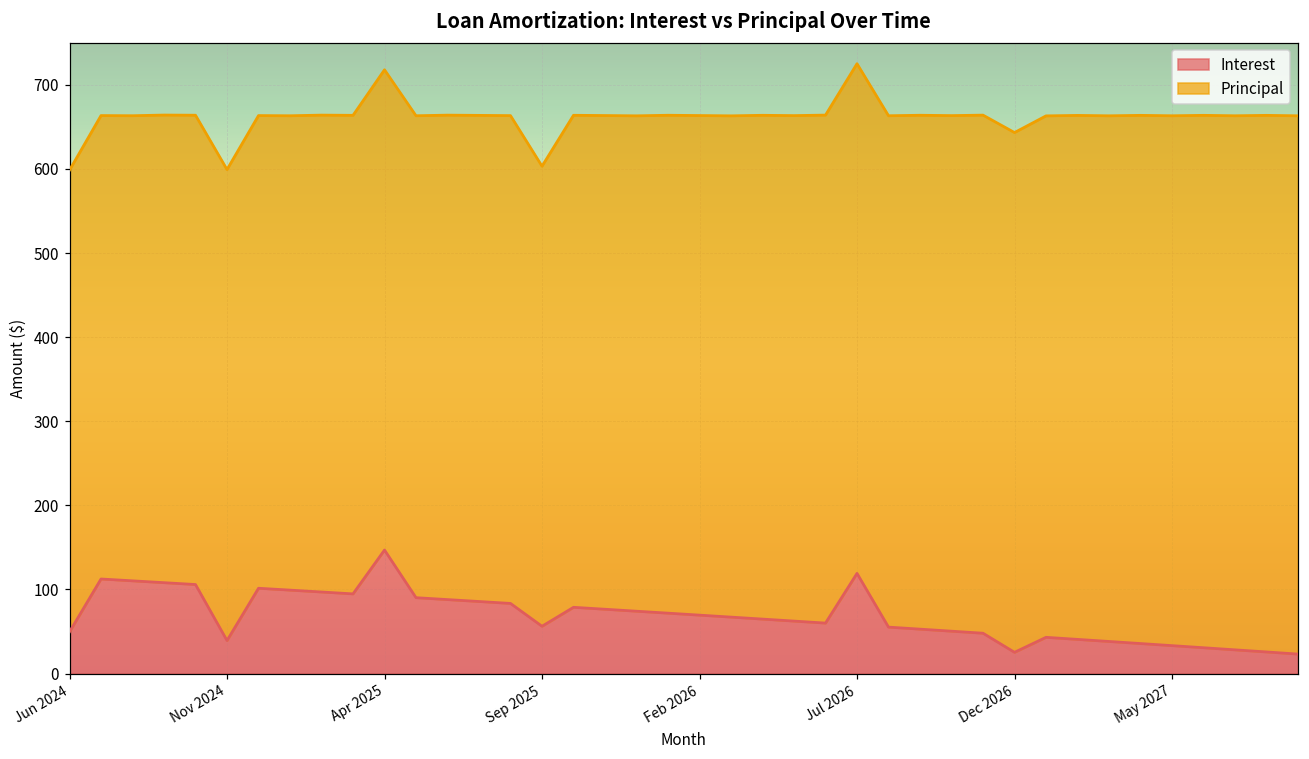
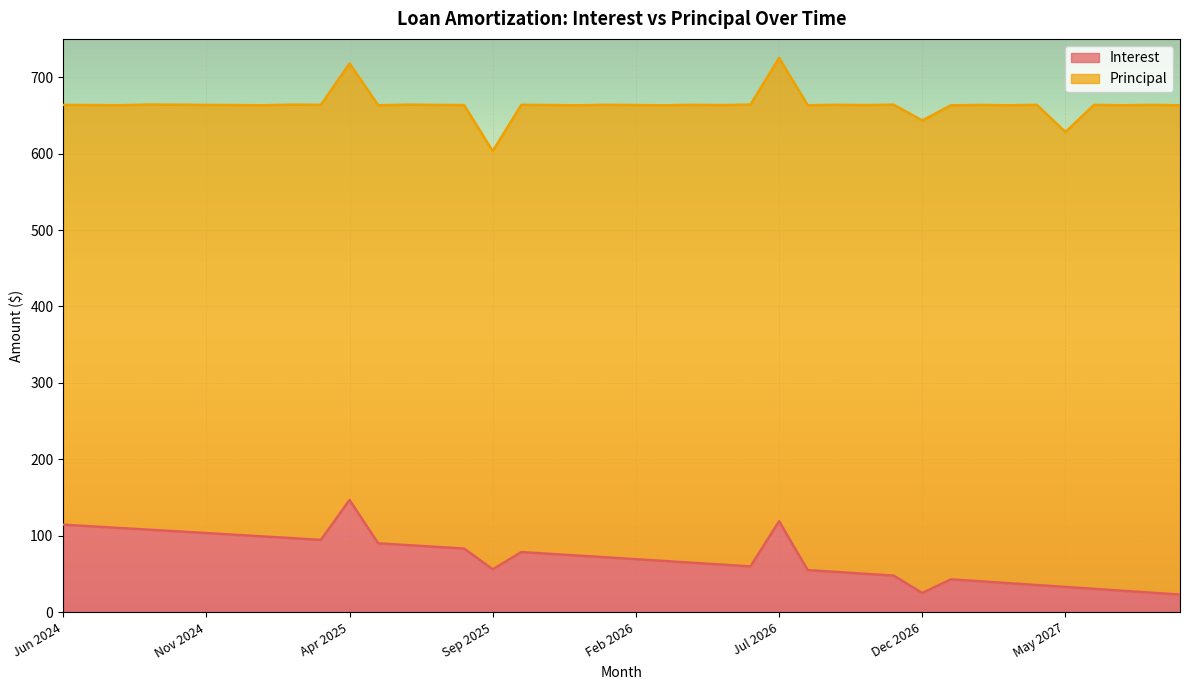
Interest, Jun 2024: 50 -> 110
Interest, Nov 2024: 40 -> 100
Principal, May 2027: 630 -> 600
